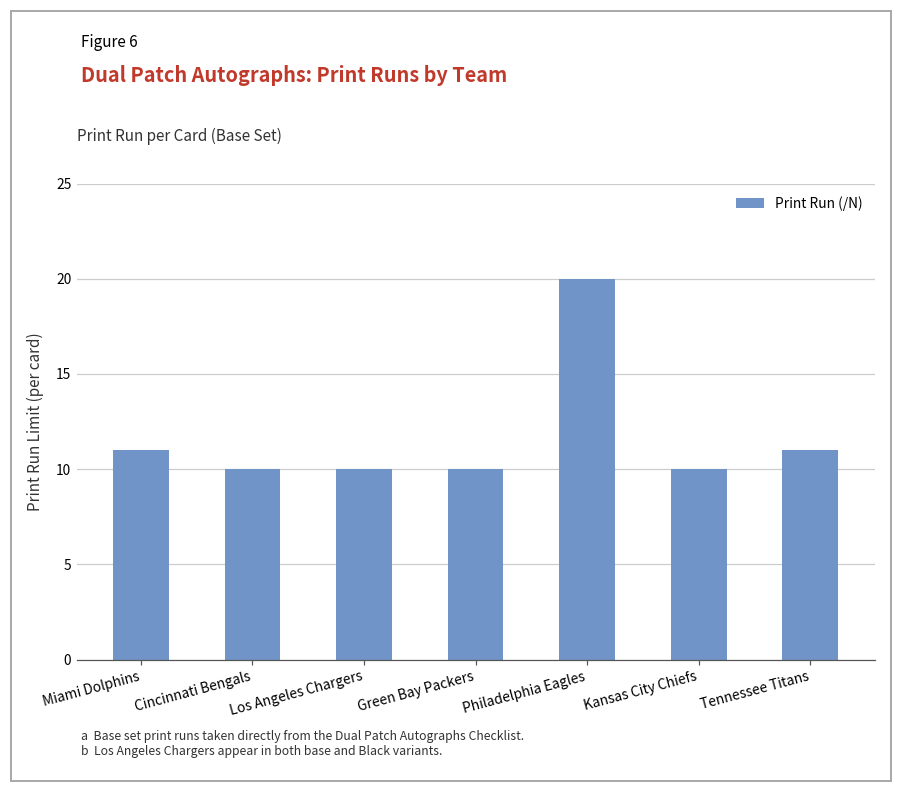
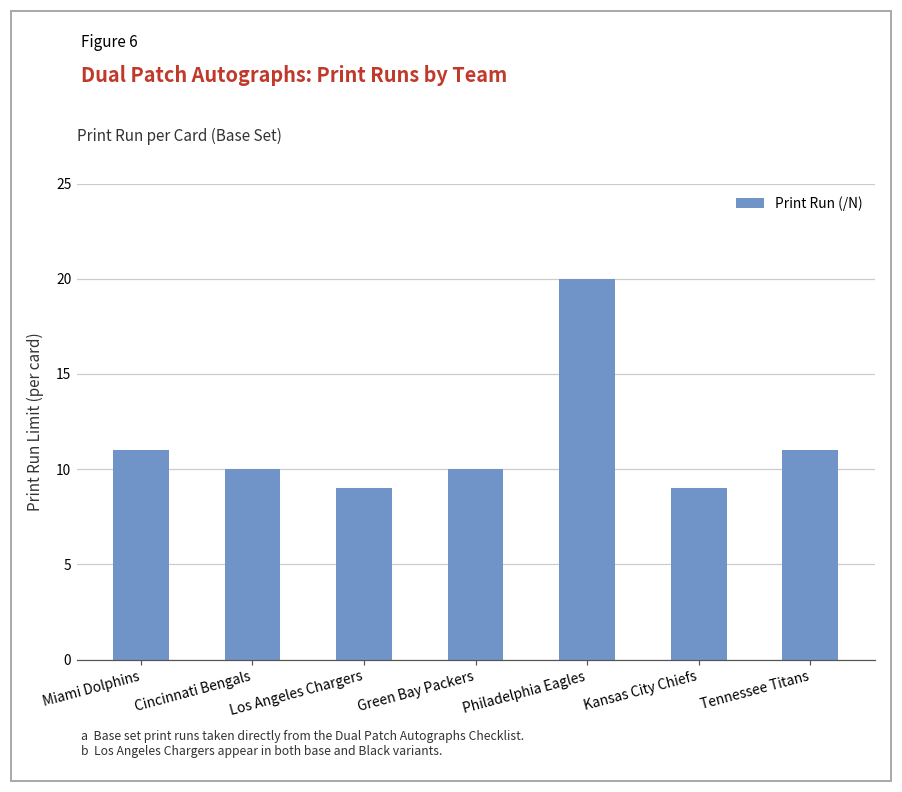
Los Angeles Chargers: 10 -> 9
Kansas City Chiefs: 10 -> 9
